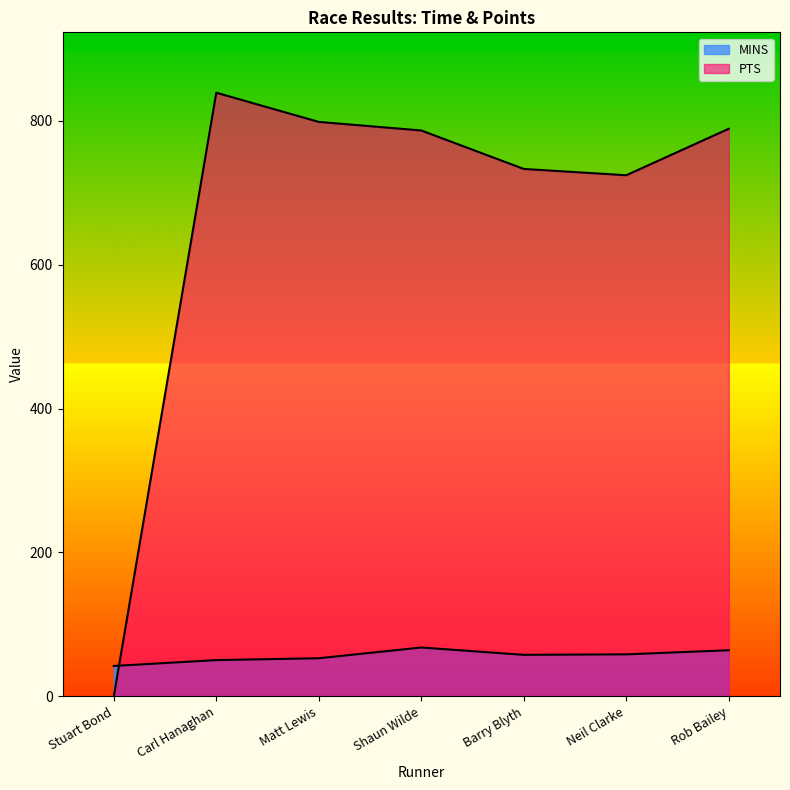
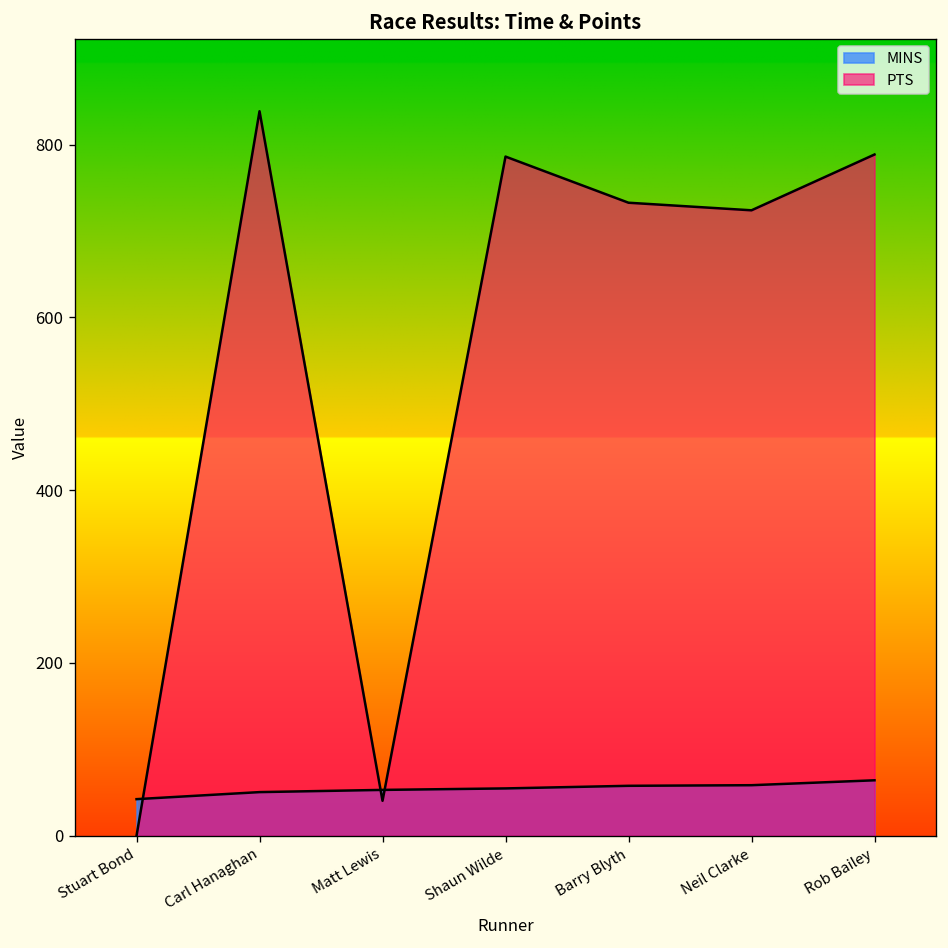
PTS, Matt Lewis: 800 -> 40
MINS, Shaun Wilde: 70 -> 50
